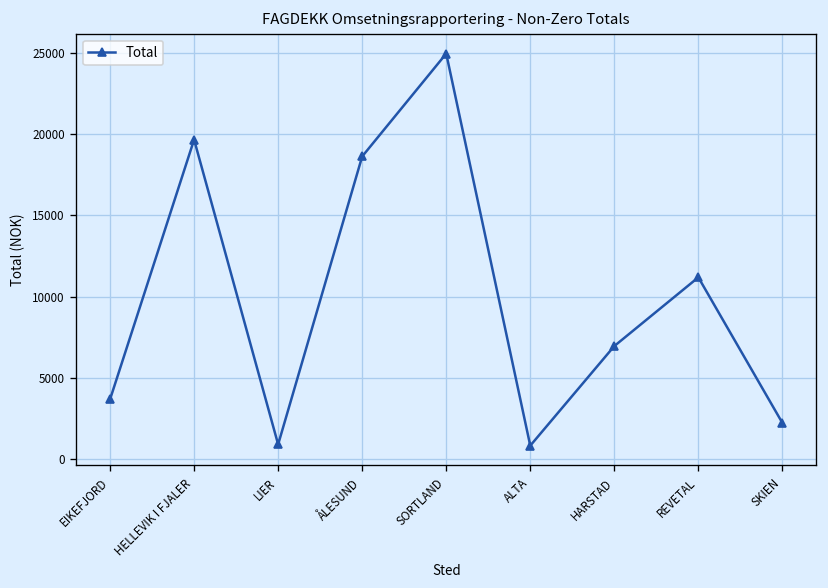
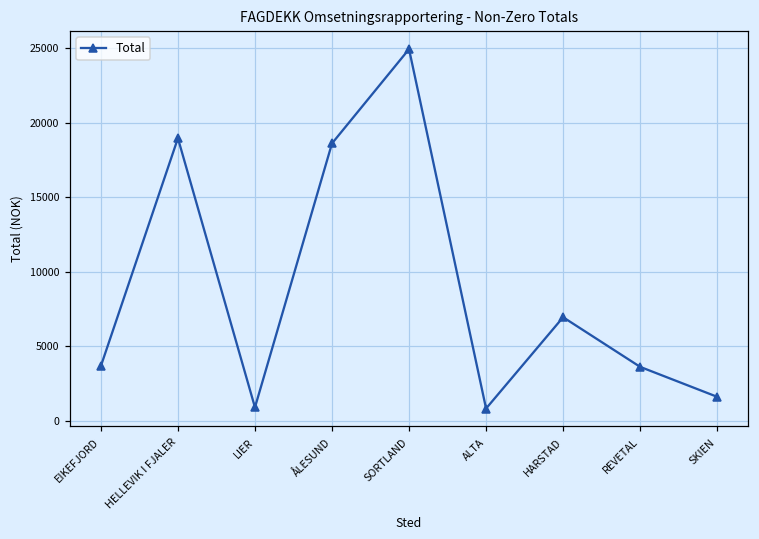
HELLEVIK I FJALER: 19700 -> 19000
REVETAL: 11200 -> 3600
SKIEN: 2200 -> 1600
